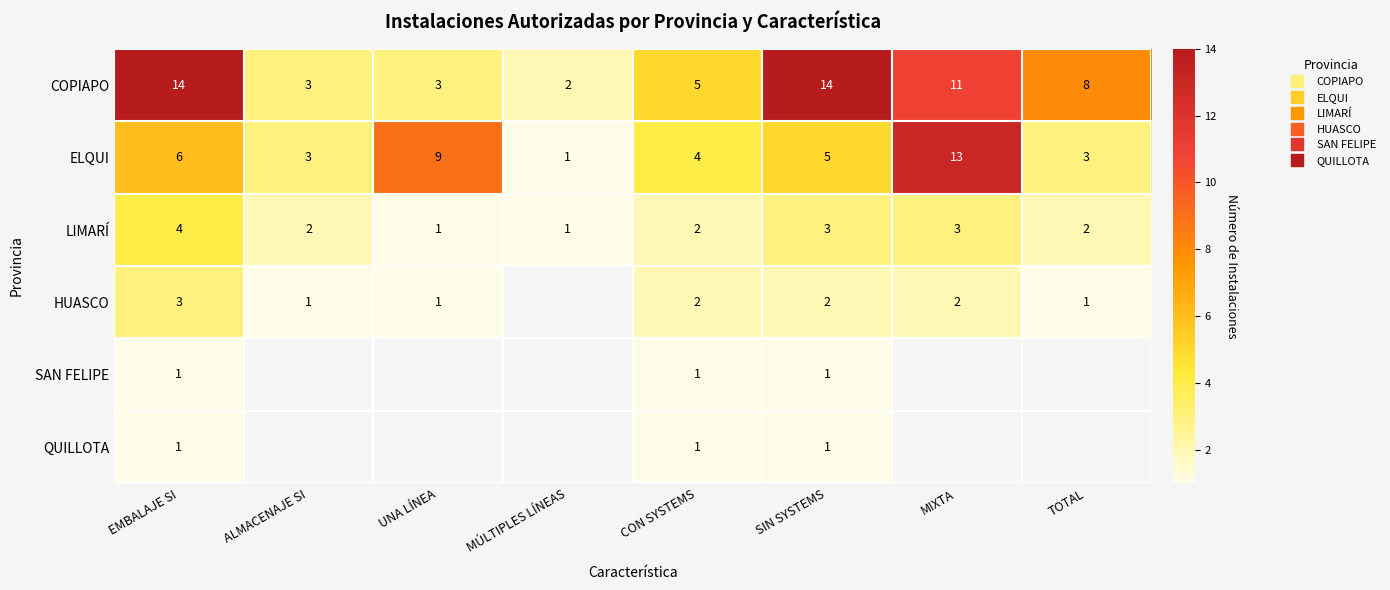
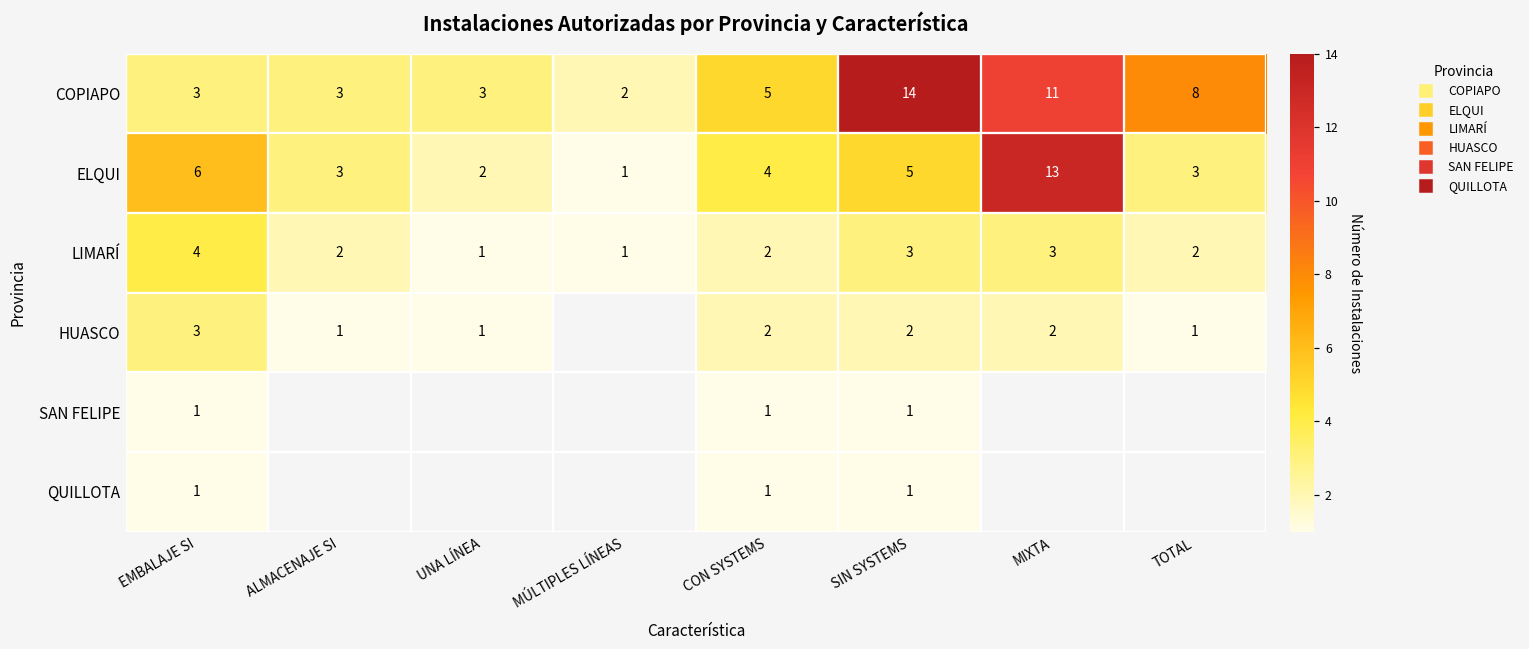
COPIAPO, EMBALAJE SI: 14 -> 3
ELQUI, UNA LÍNEA: 9 -> 2
